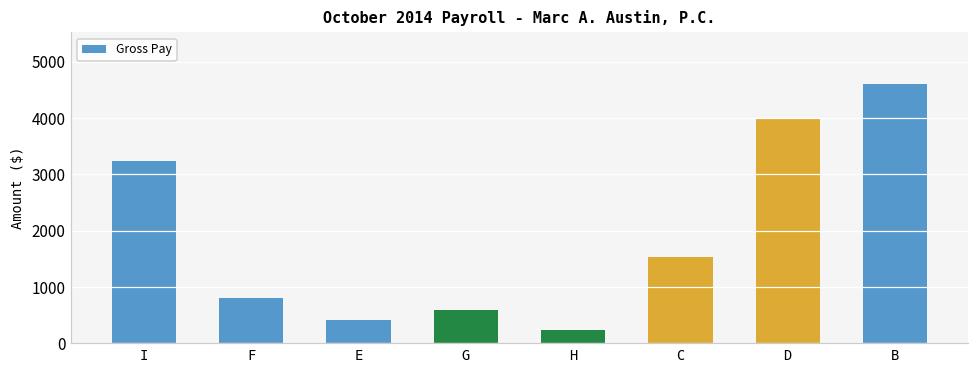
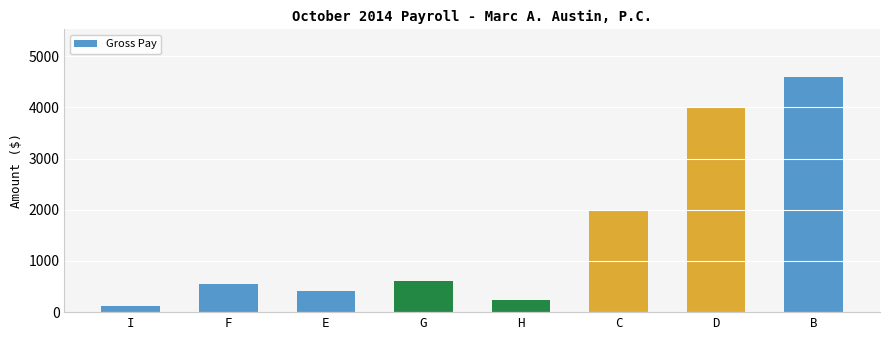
I: 3200 -> 100
F: 800 -> 500
C: 1500 -> 2000
